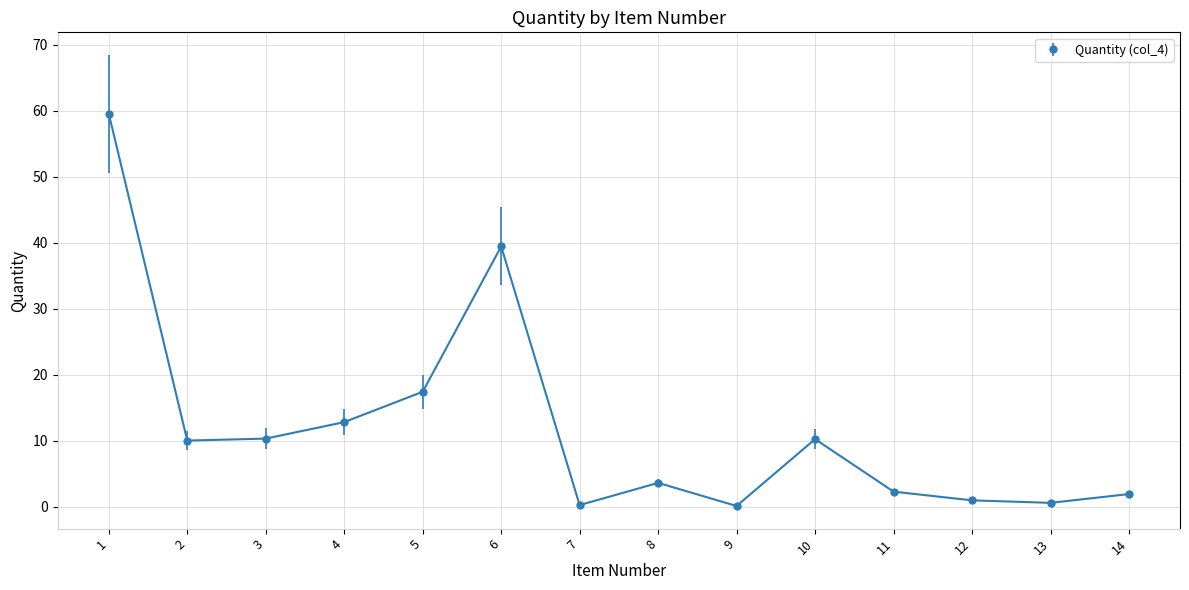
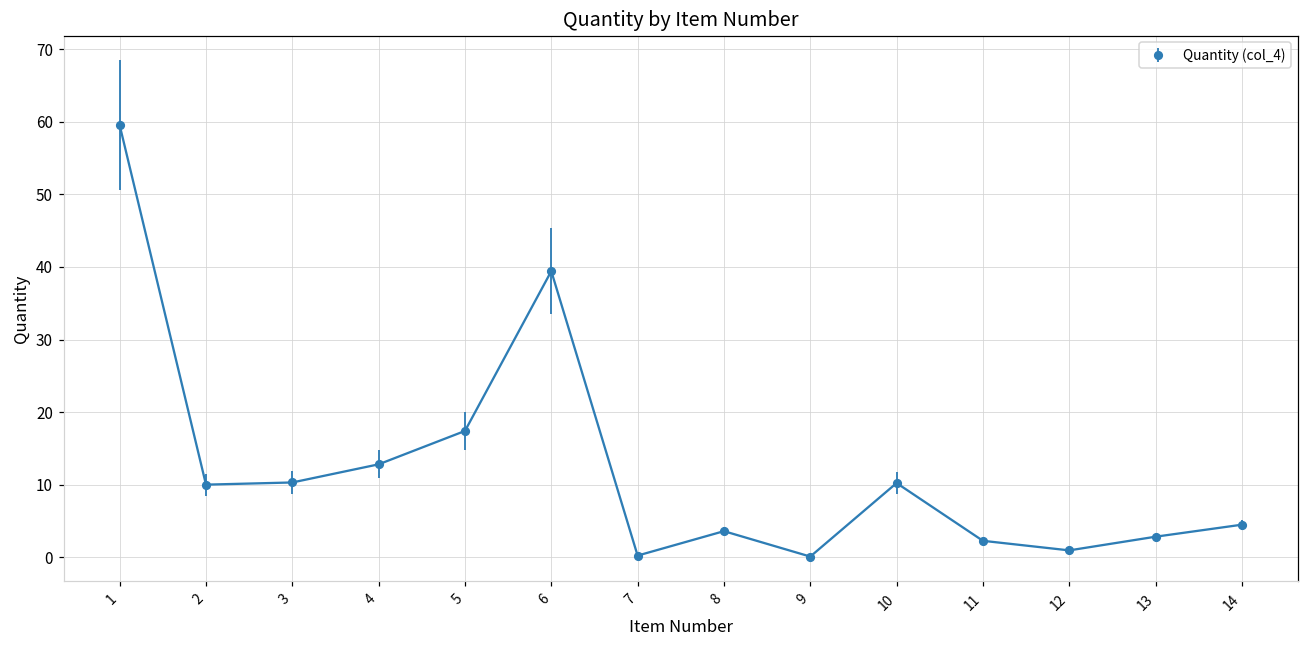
13: 1 -> 3
14: 2 -> 4
